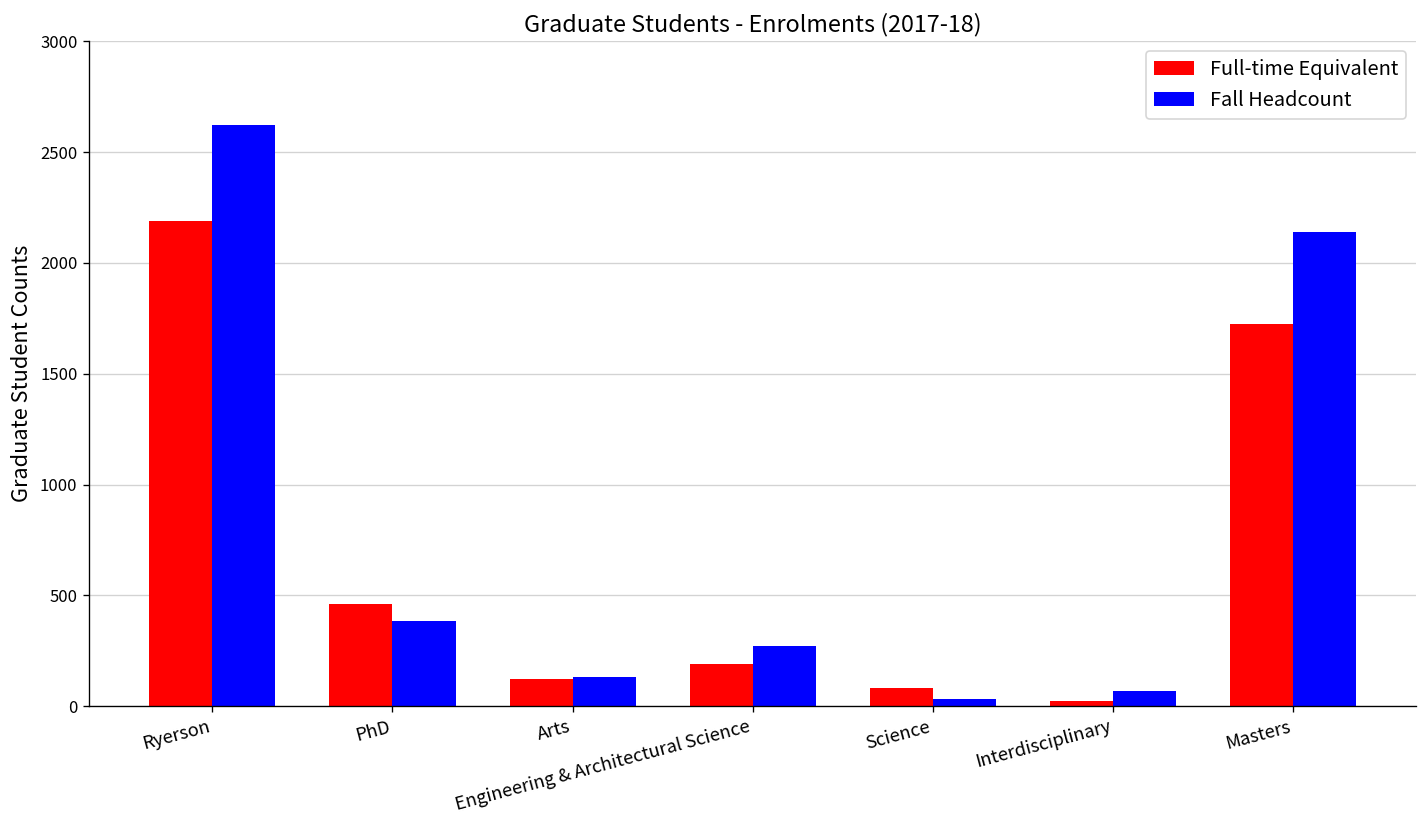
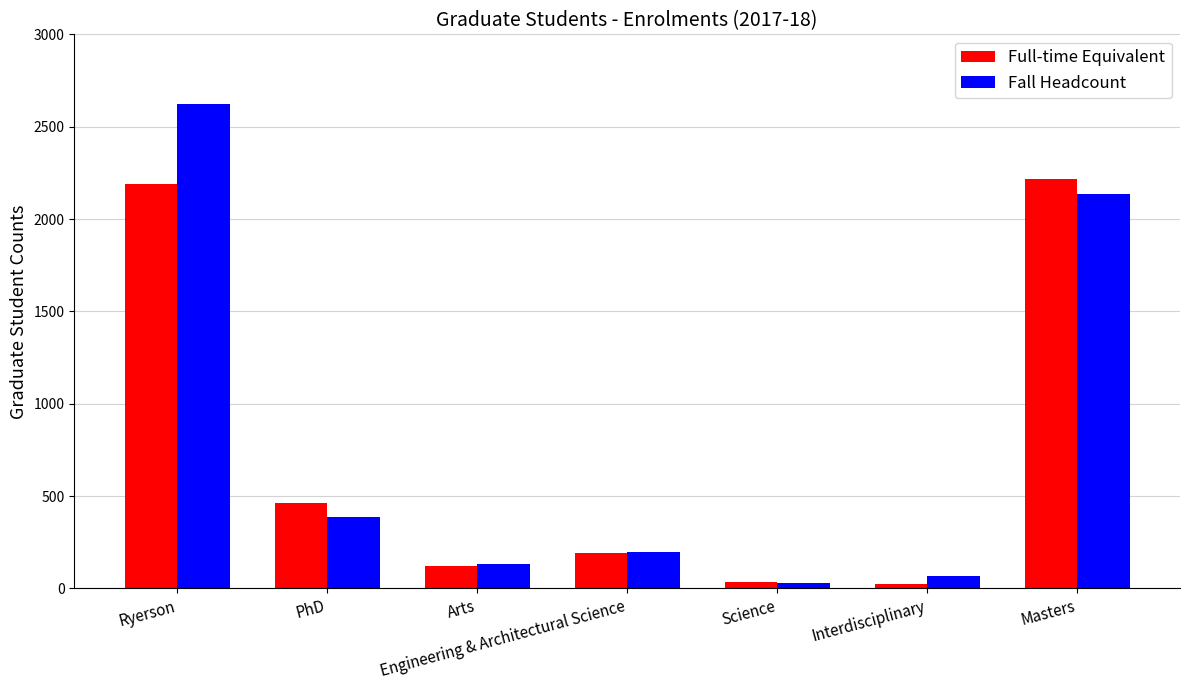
Fall Headcount, Engineering & Architectural Science: 270 -> 200
Full-time Equivalent, Science: 80 -> 40
Full-time Equivalent, Masters: 1720 -> 2210
